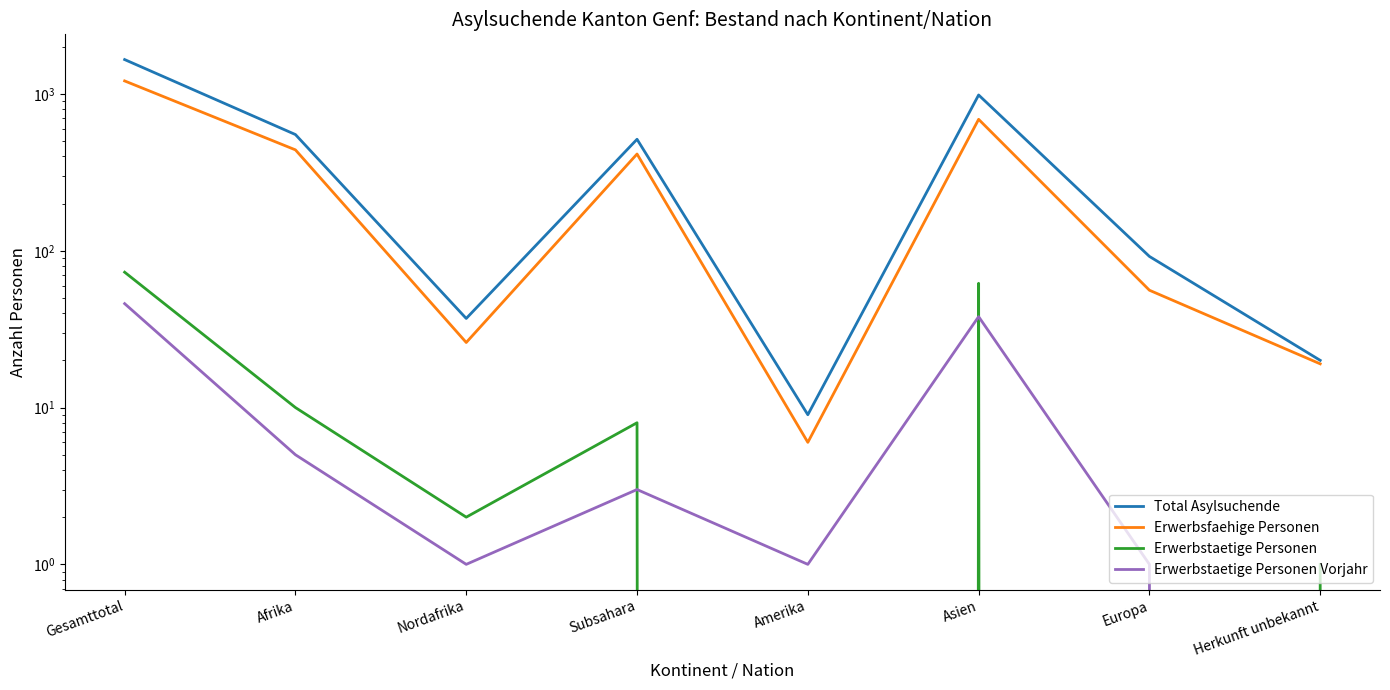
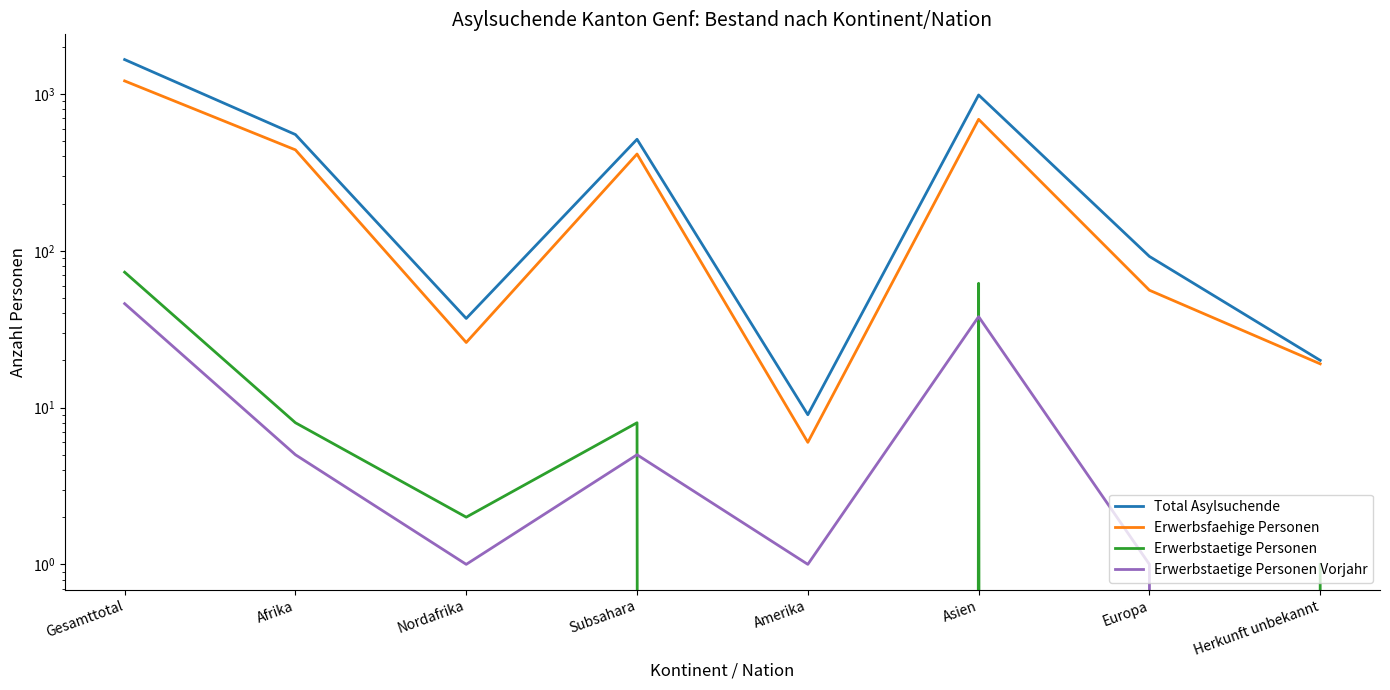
Erwerbstaetige Personen, Afrika: 10 -> 8
Erwerbstaetige Personen Vorjahr, Subsahara: 3 -> 5
